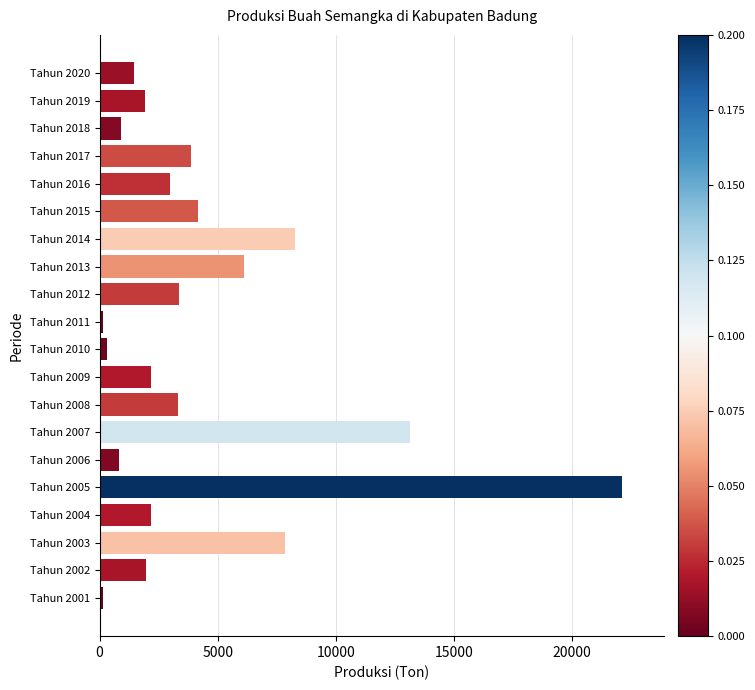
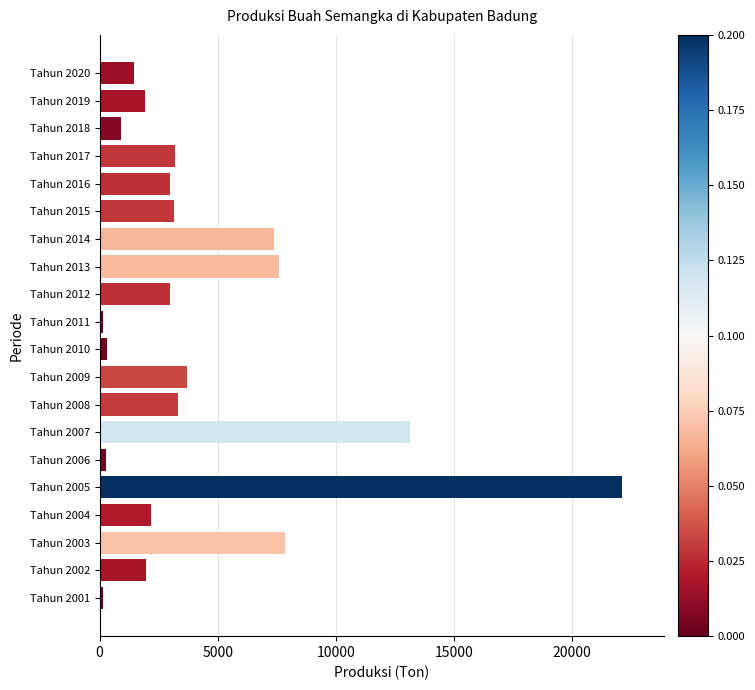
Tahun 2017: 3900 -> 3200
Tahun 2015: 4200 -> 3200
Tahun 2014: 8300 -> 7400
Tahun 2013: 6100 -> 7600
Tahun 2012: 3400 -> 3000
Tahun 2009: 2200 -> 3700
Tahun 2006: 800 -> 300
